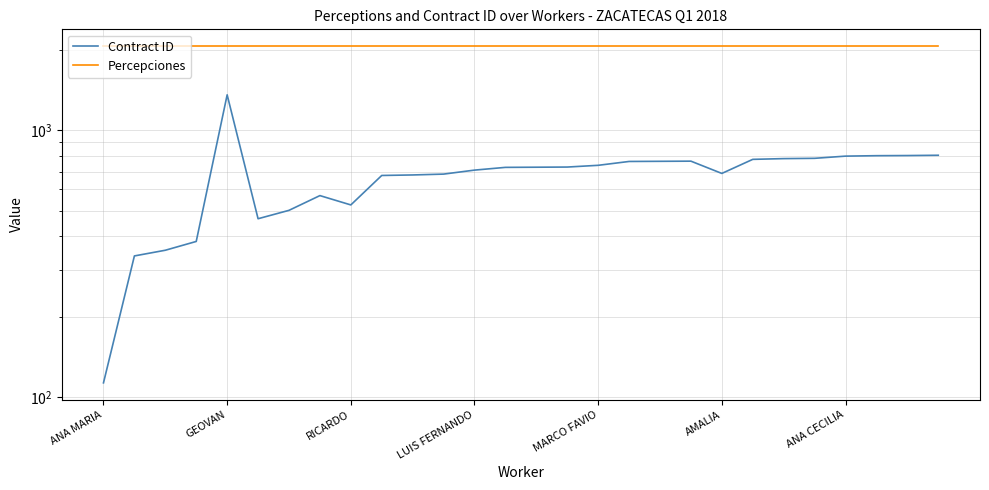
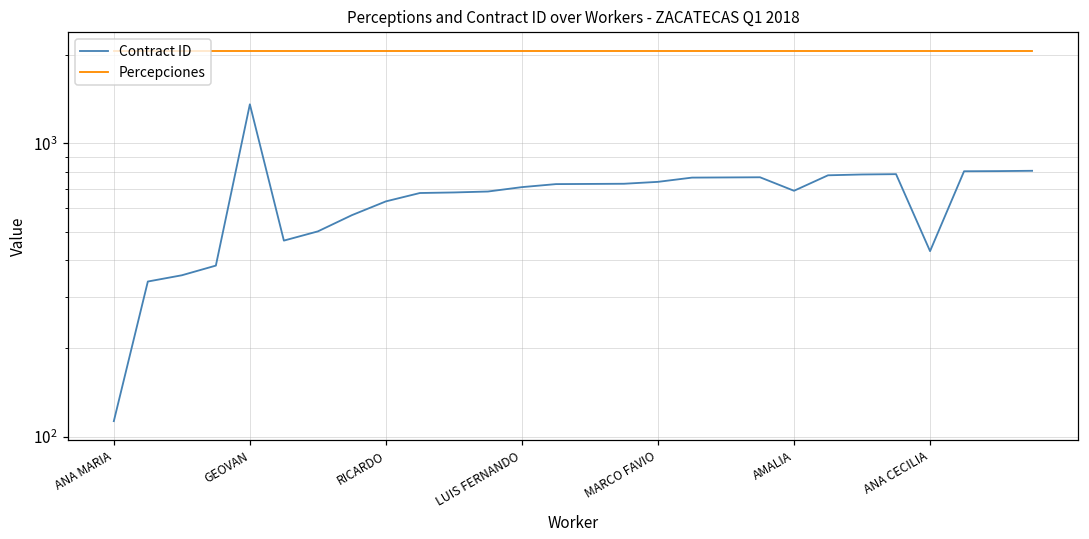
Contract ID, RICARDO: 530 -> 630
Contract ID, ANA CECILIA: 800 -> 430
